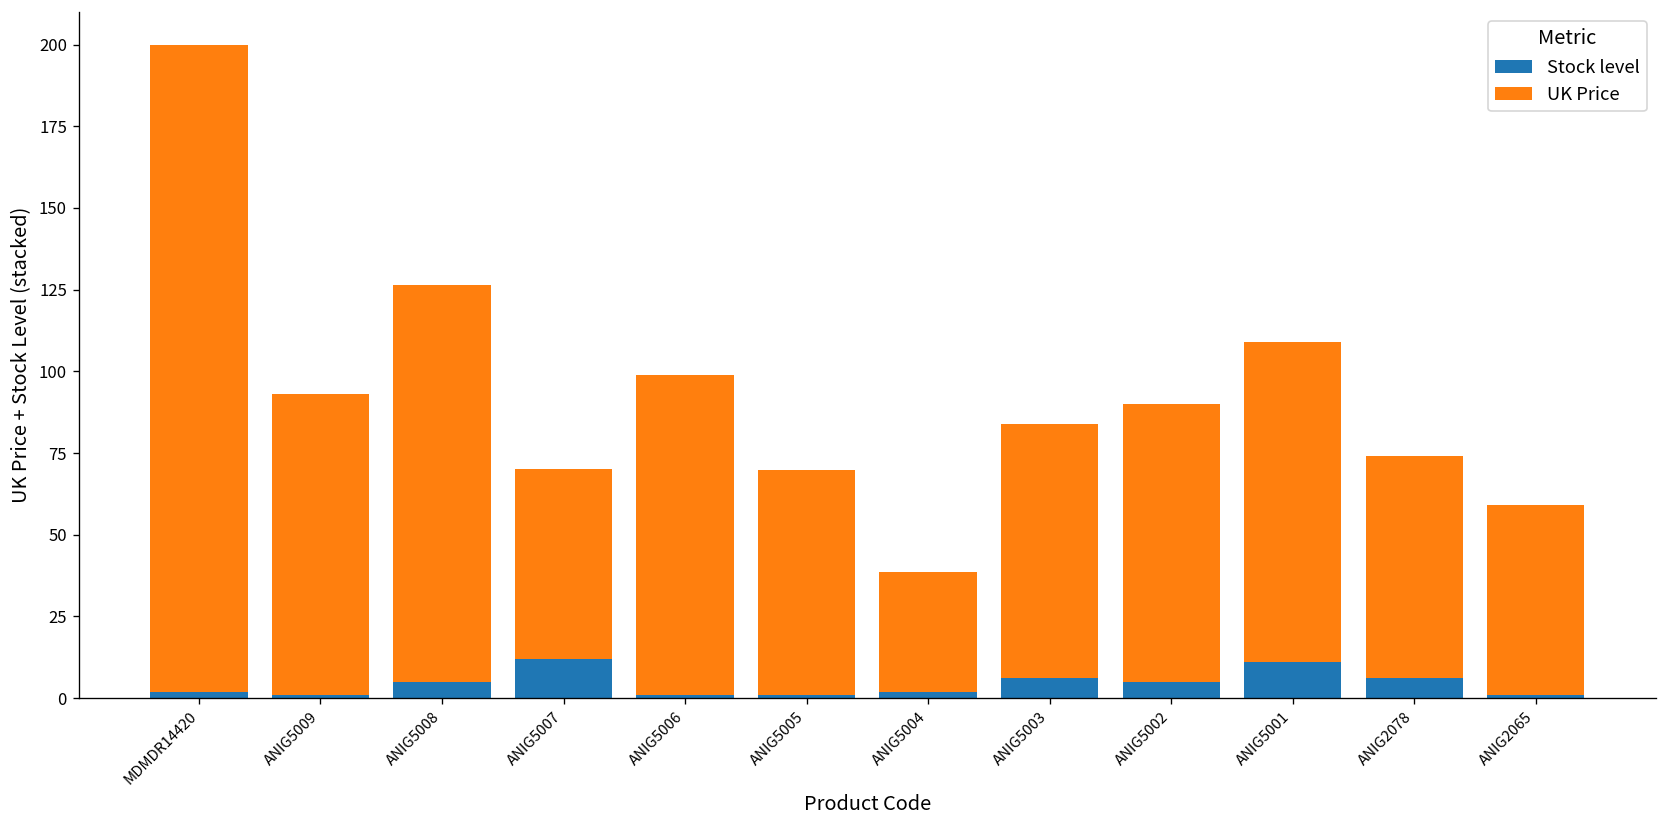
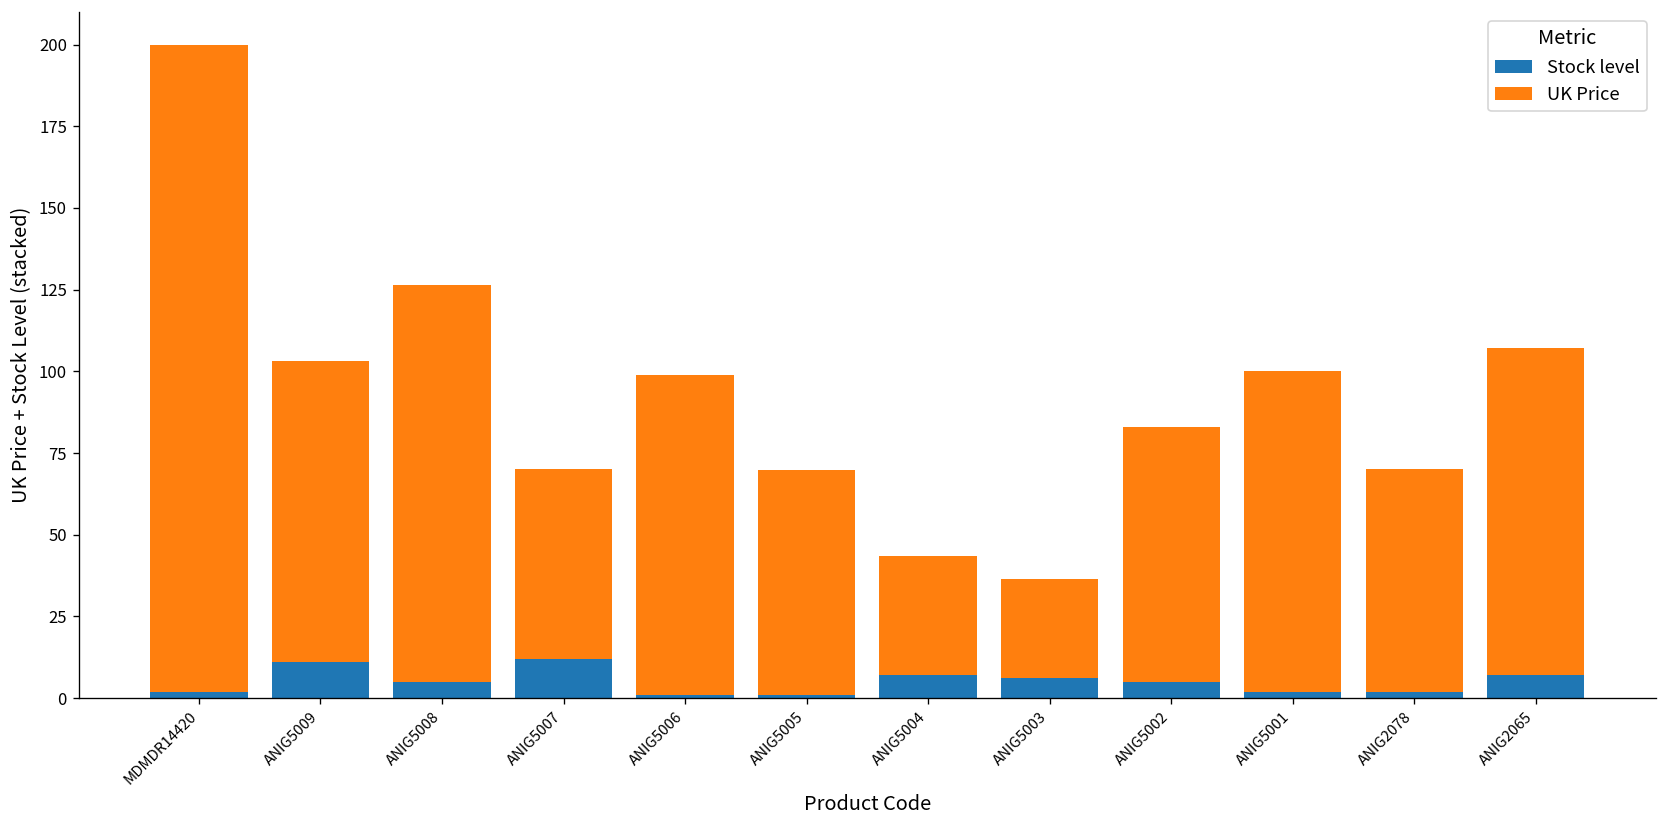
Stock level, ANIG5009: 1 -> 11
Stock level, ANIG5004: 2 -> 7
UK Price, ANIG5003: 78 -> 30
UK Price, ANIG5002: 85 -> 78
Stock level, ANIG5001: 11 -> 2
Stock level, ANIG2078: 6 -> 2
Stock level, ANIG2065: 1 -> 7
UK Price, ANIG2065: 58 -> 100
